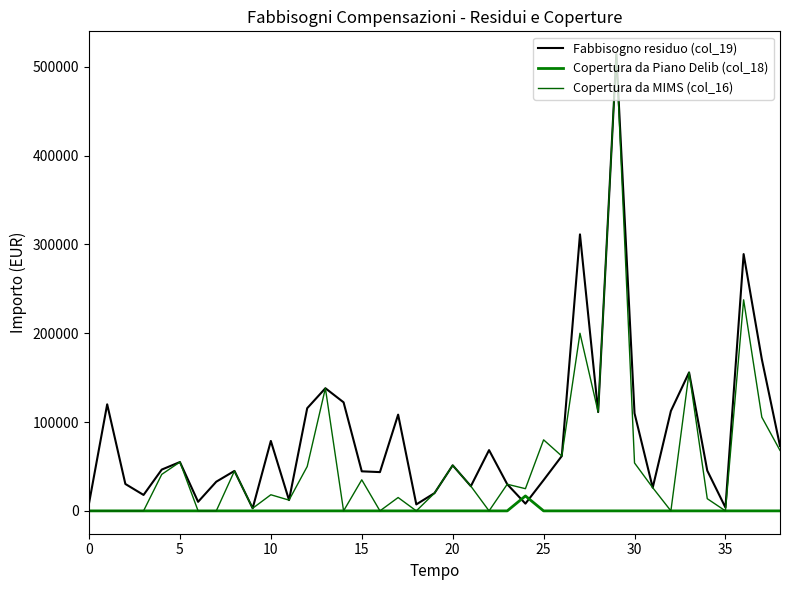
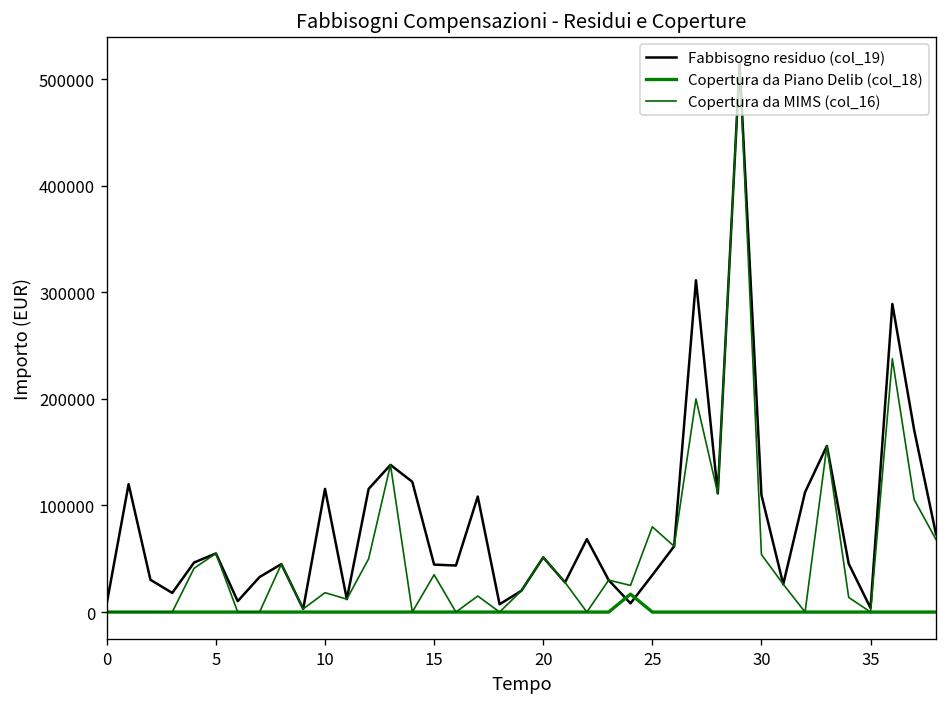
Fabbisogno residuo (col_19), 10: 80000 -> 120000
